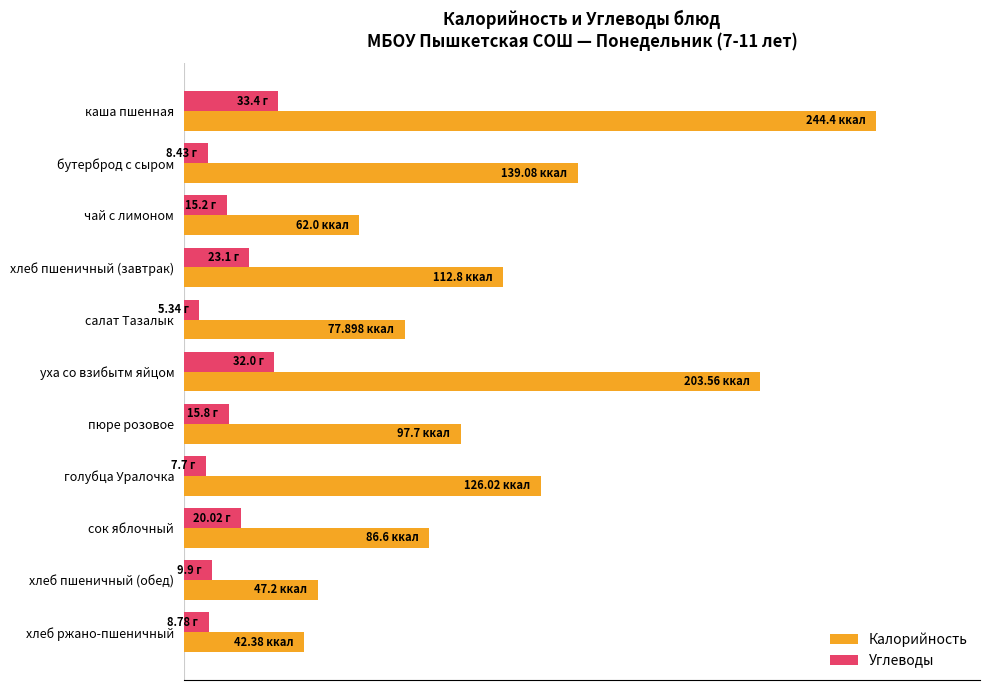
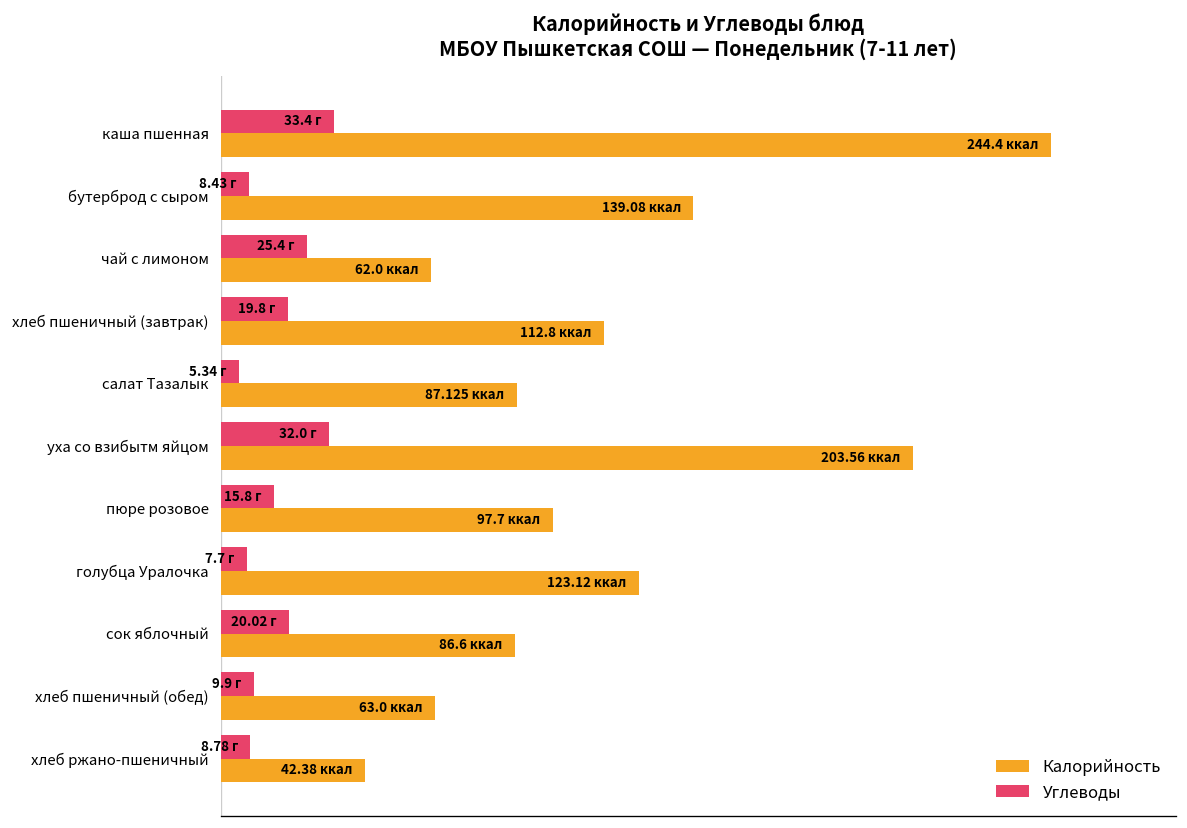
Углеводы, чай с лимоном: 15.2 -> 25.4
Углеводы, хлеб пшеничный (завтрак): 23.1 -> 19.8
Калорийность, салат Тазалык: 77.898 -> 87.125
Калорийность, голубца Уралочка: 126.02 -> 123.12
Калорийность, хлеб пшеничный (обед): 47.2 -> 63.0
